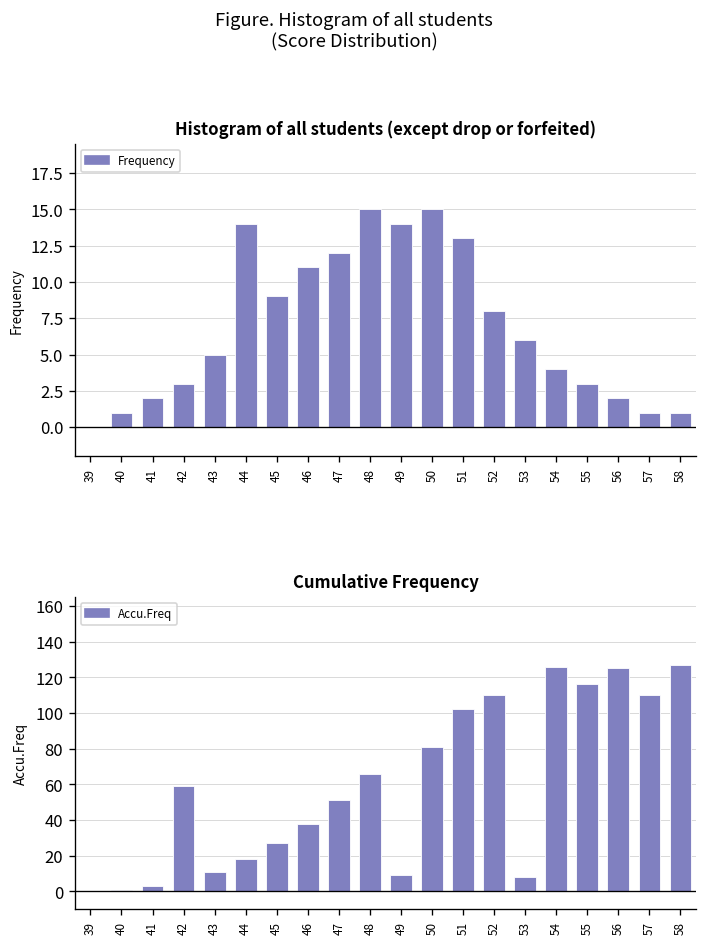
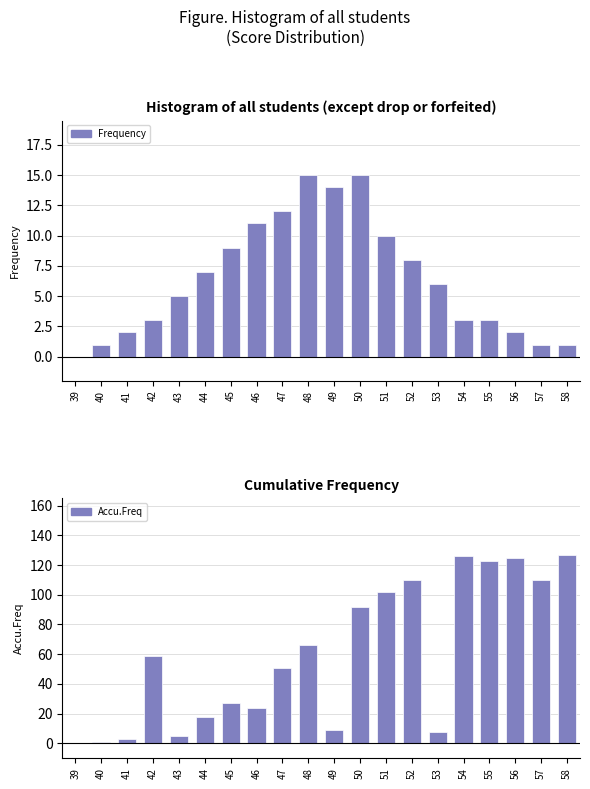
Histogram of all students (except drop or forfeited), 44: 14 -> 7
Histogram of all students (except drop or forfeited), 51: 13 -> 10
Histogram of all students (except drop or forfeited), 54: 4 -> 3
Cumulative Frequency, 43: 11 -> 5
Cumulative Frequency, 46: 38 -> 24
Cumulative Frequency, 50: 81 -> 92
Cumulative Frequency, 55: 116 -> 123
